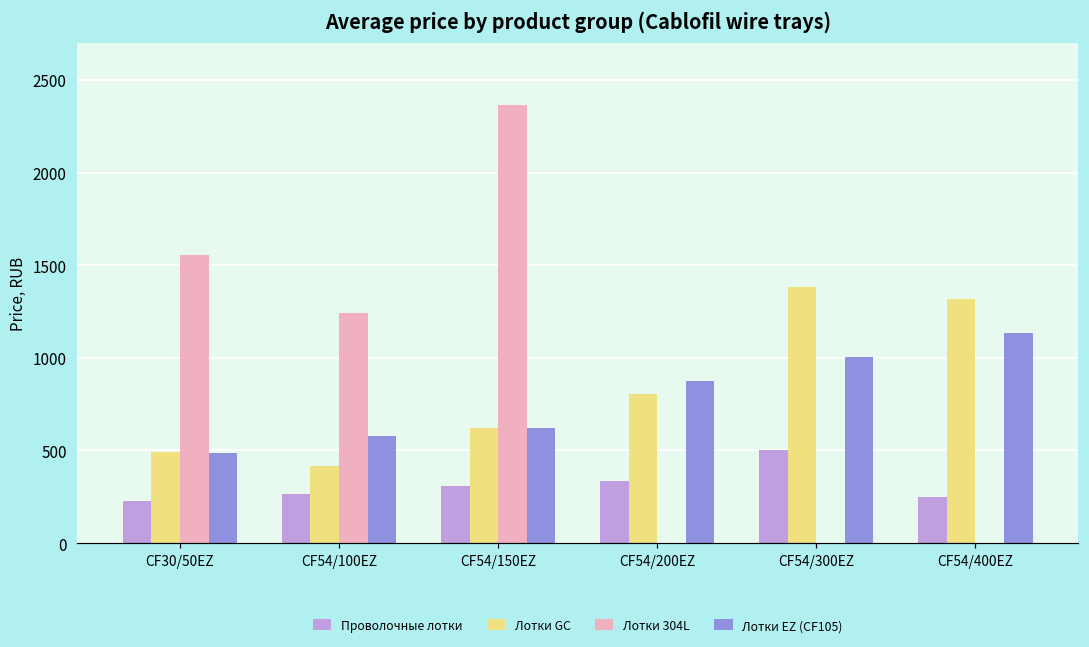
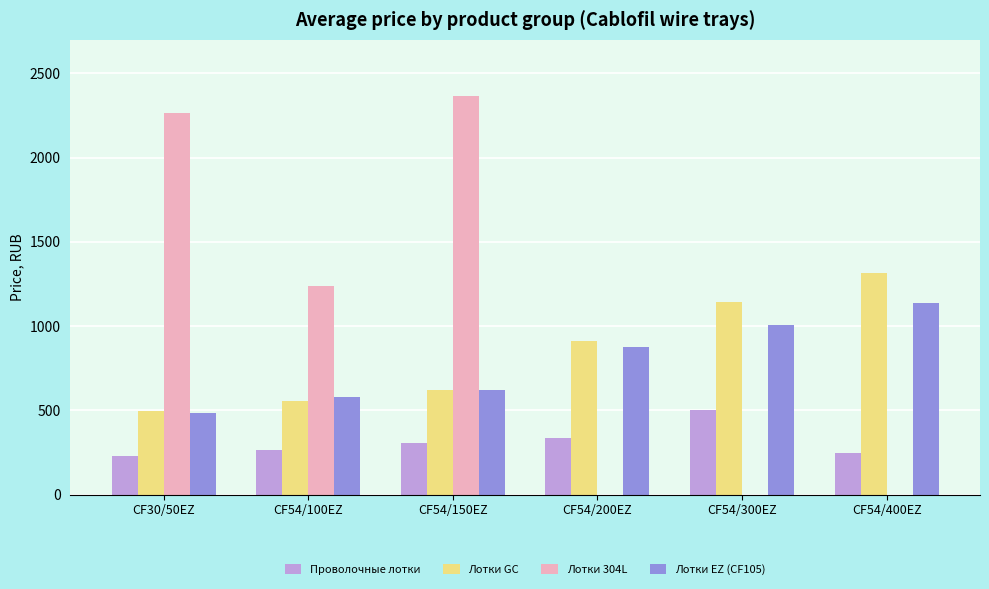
Лотки 304L, CF30/50EZ: 1560 -> 2270
Лотки GC, CF54/100EZ: 410 -> 550
Лотки GC, CF54/200EZ: 800 -> 910
Лотки GC, CF54/300EZ: 1380 -> 1140
